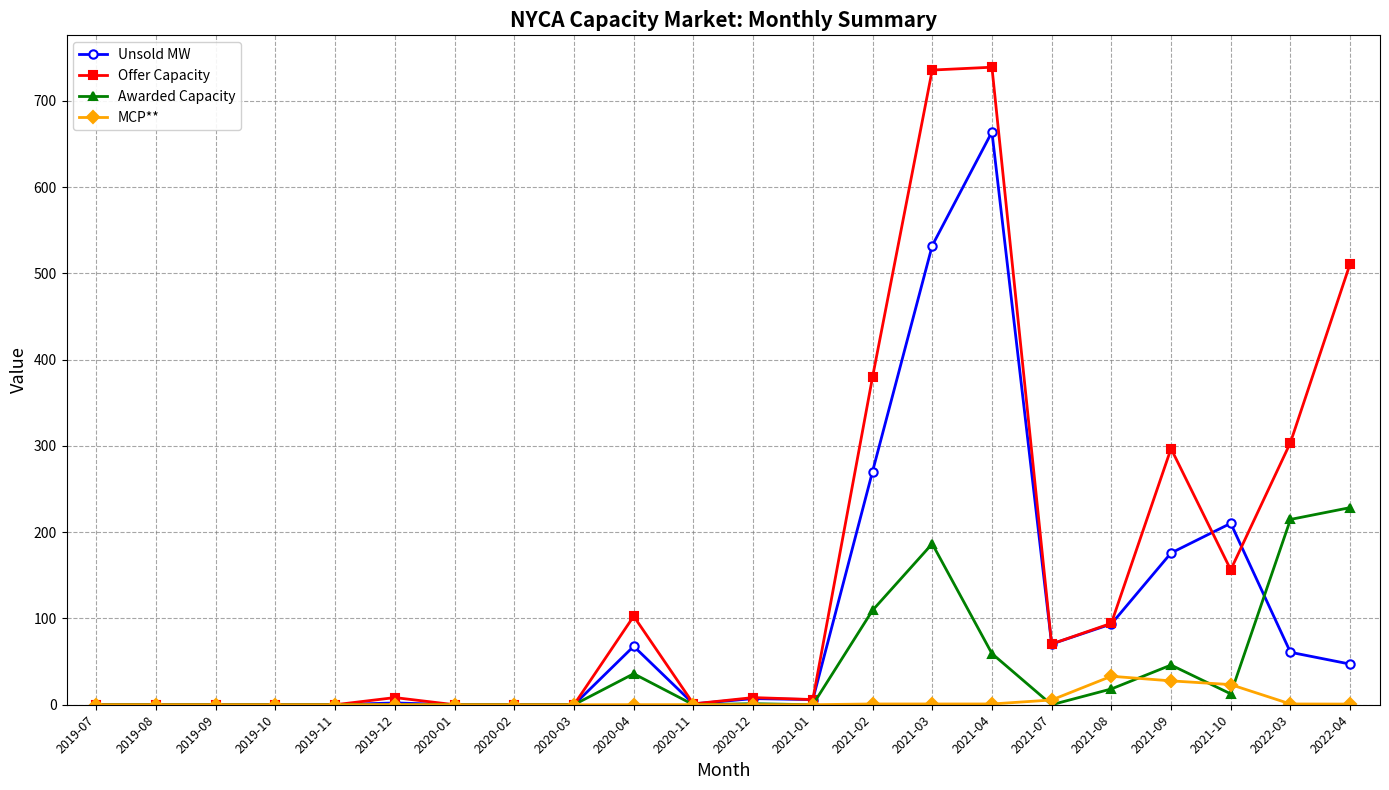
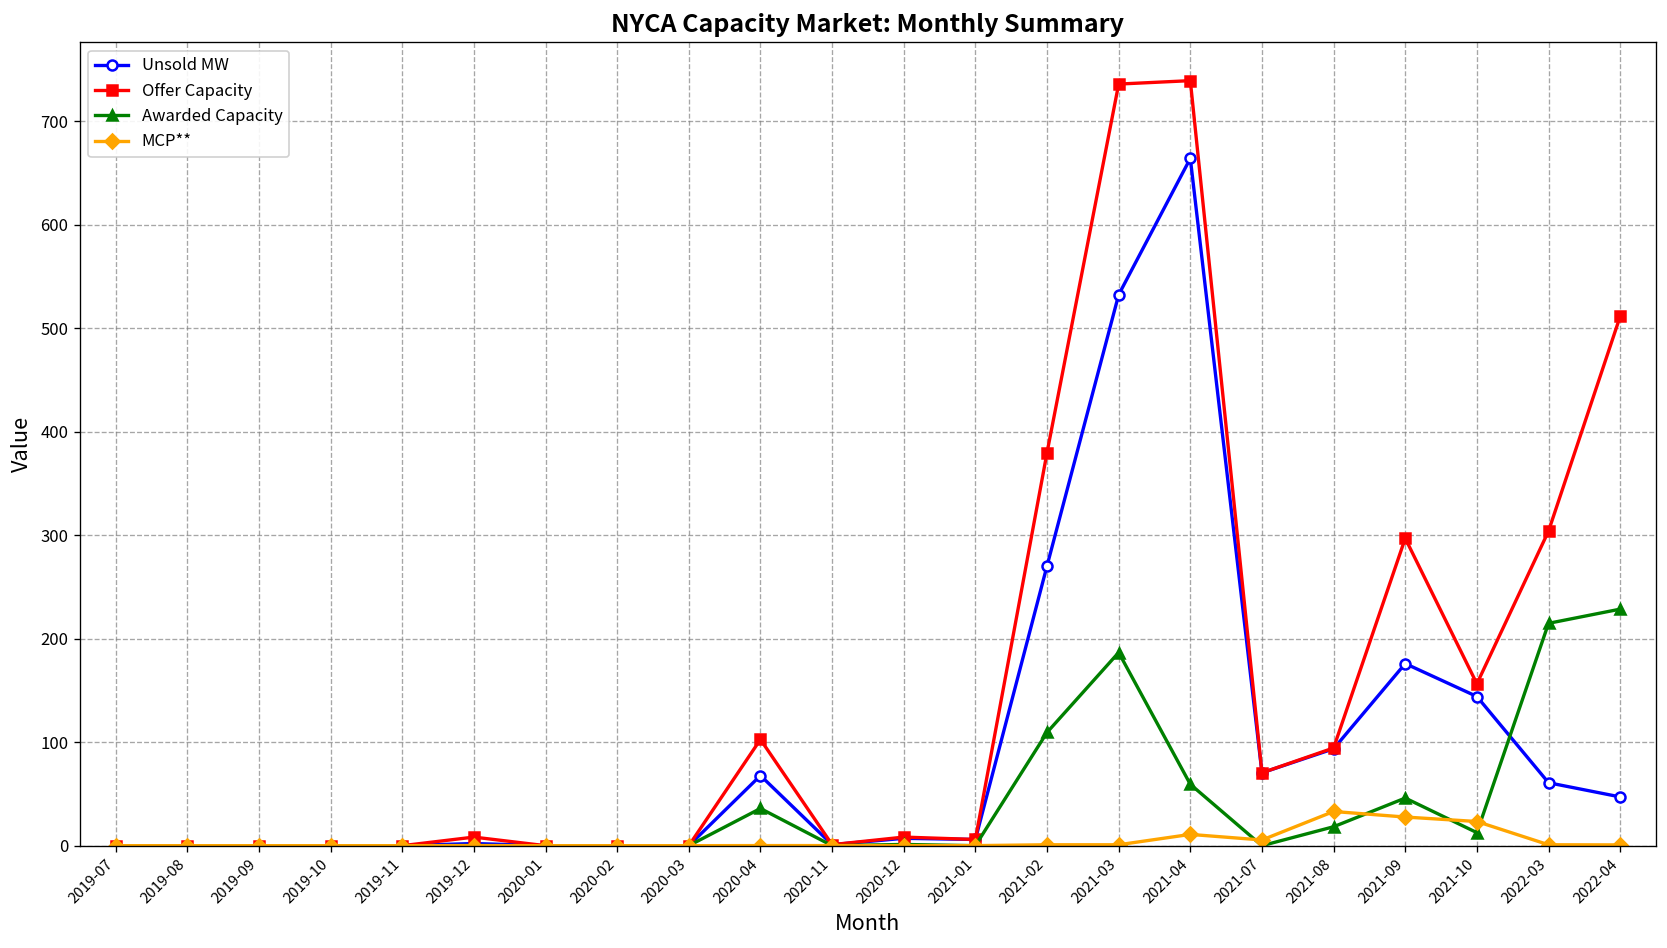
MCP**, 2021-04: 0 -> 10
Unsold MW, 2021-10: 210 -> 140
